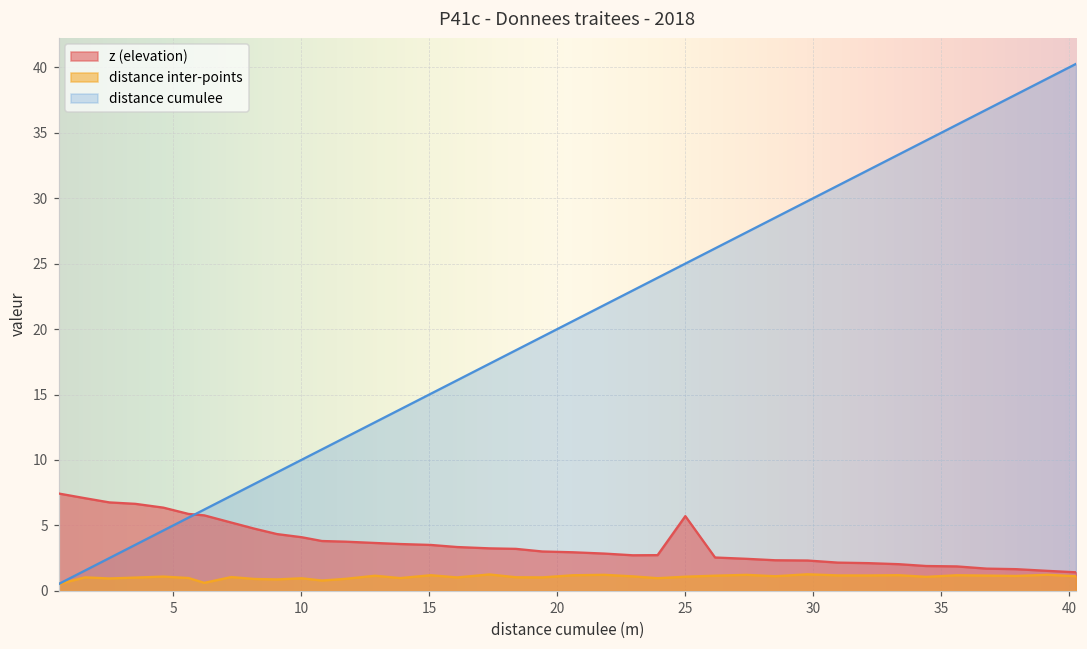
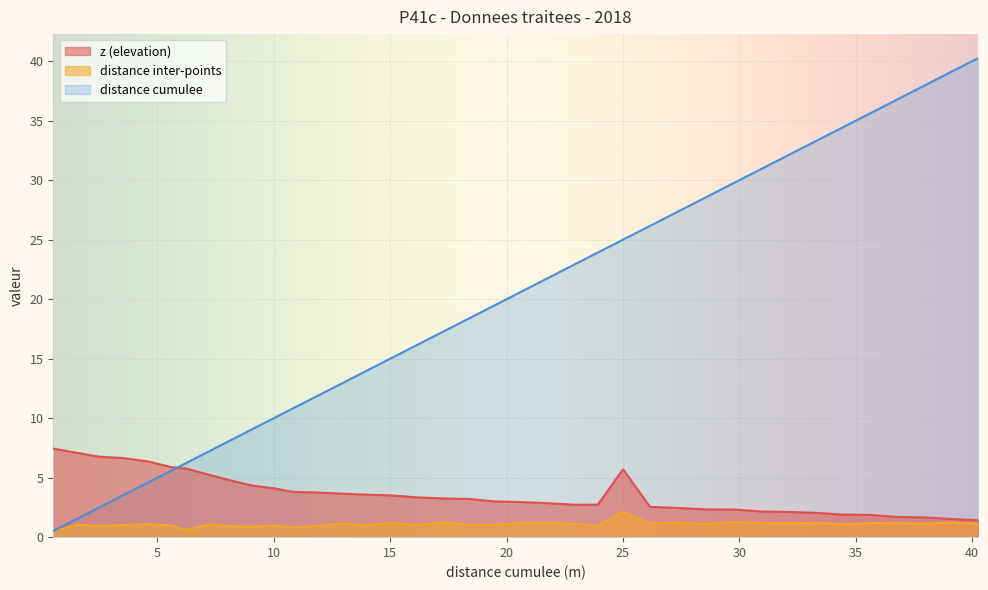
distance inter-points, 25: 1.1 -> 2.1
